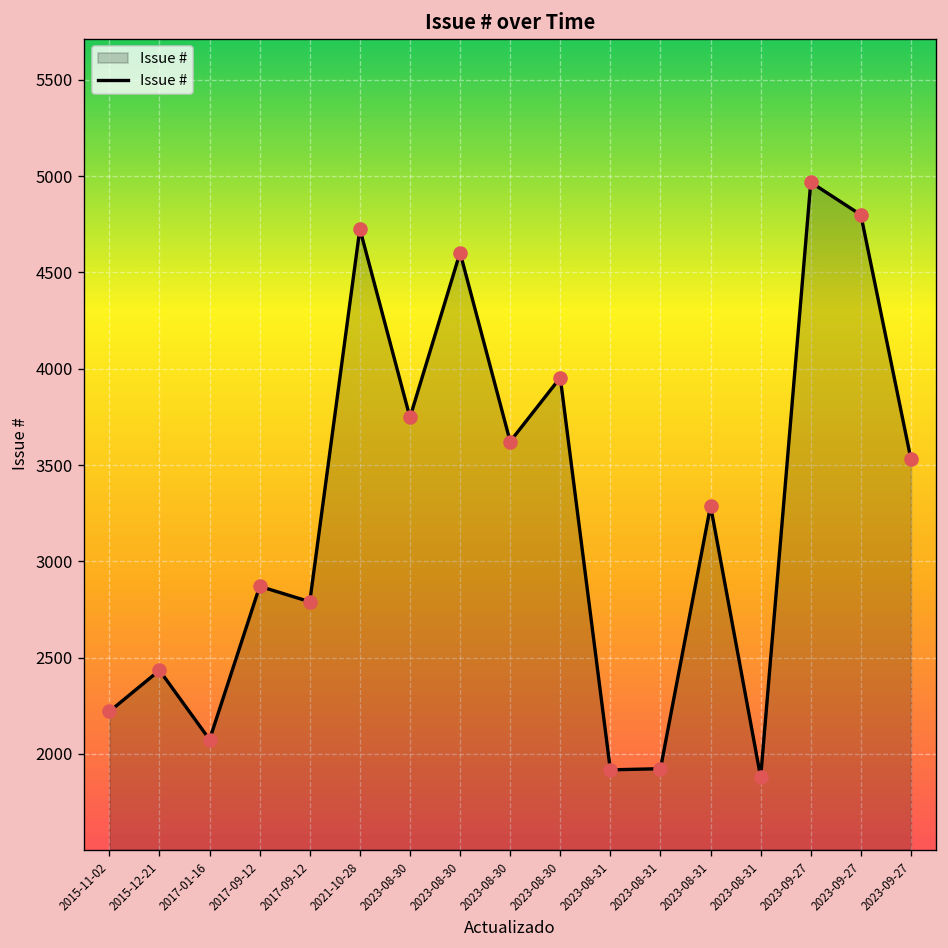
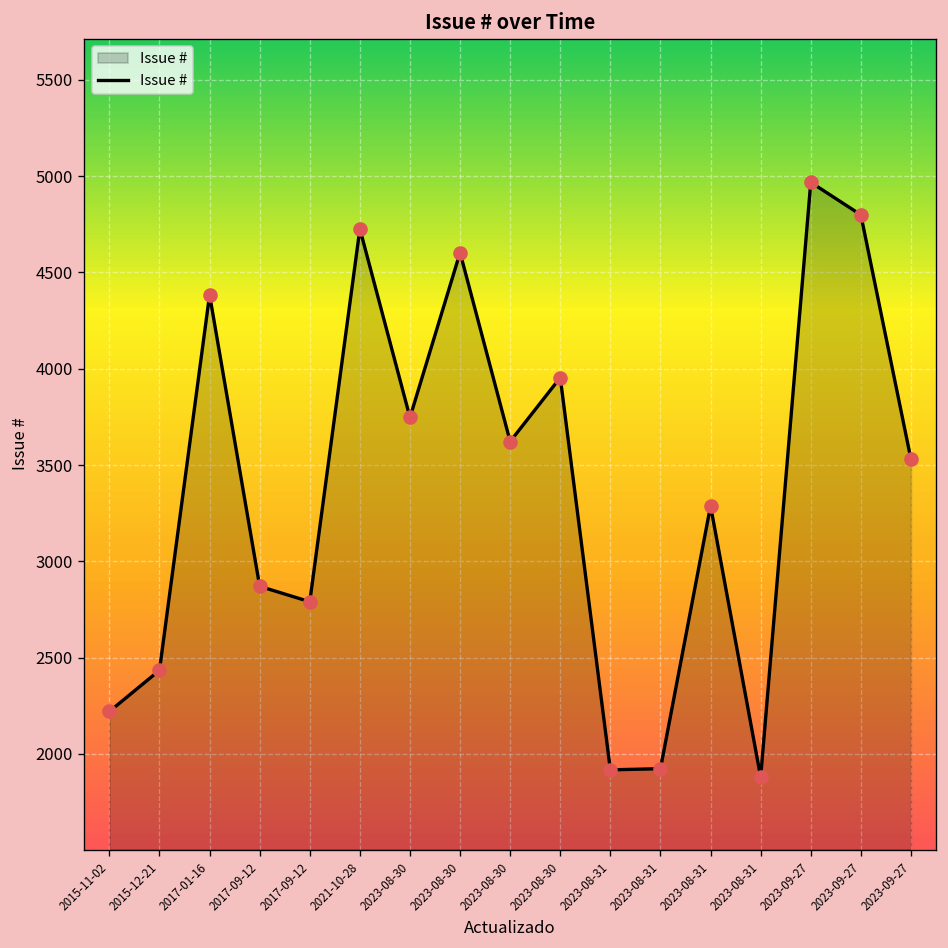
2017-01-16: 2070 -> 4380
